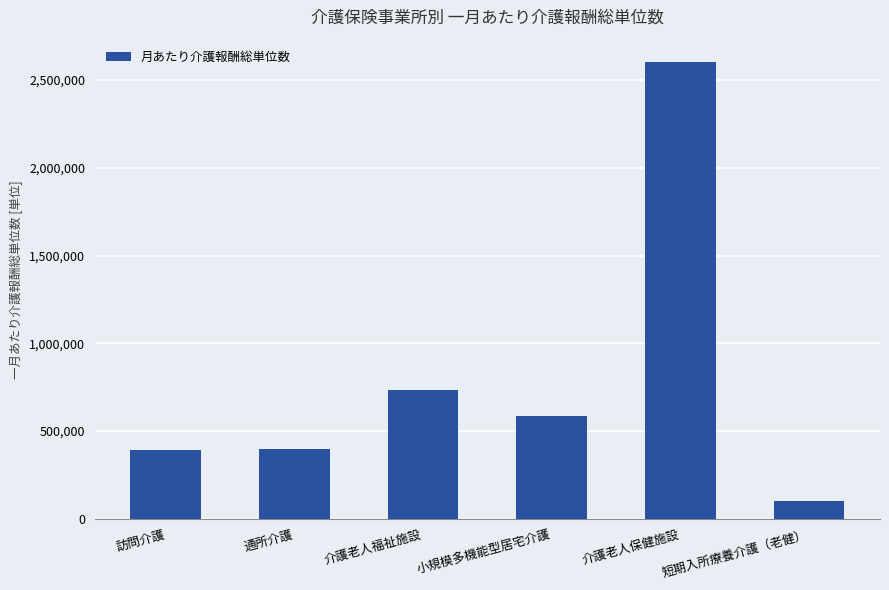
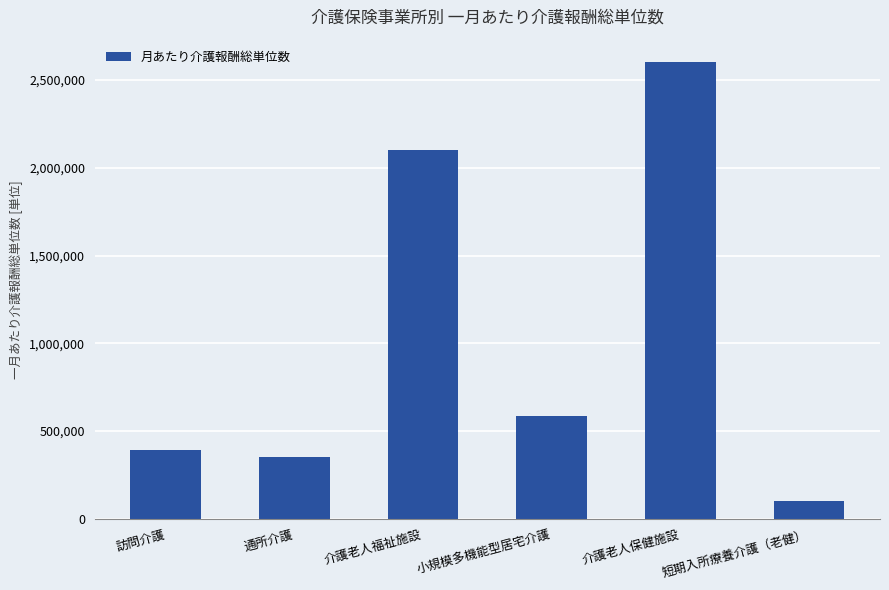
通所介護: 400,000 -> 350,000
介護老人福祉施設: 740,000 -> 2,100,000
